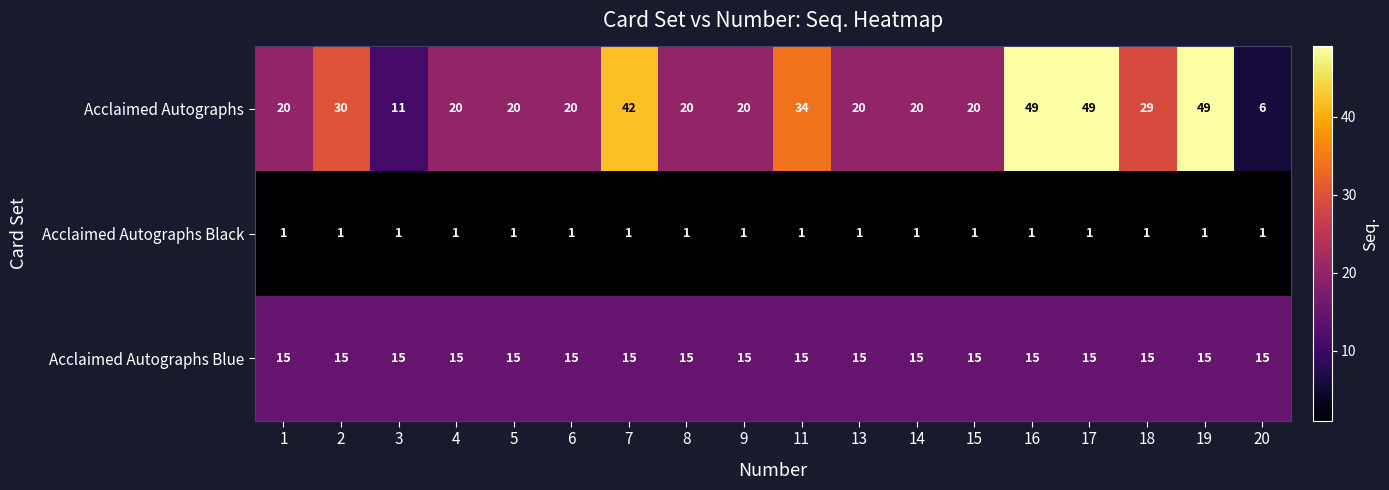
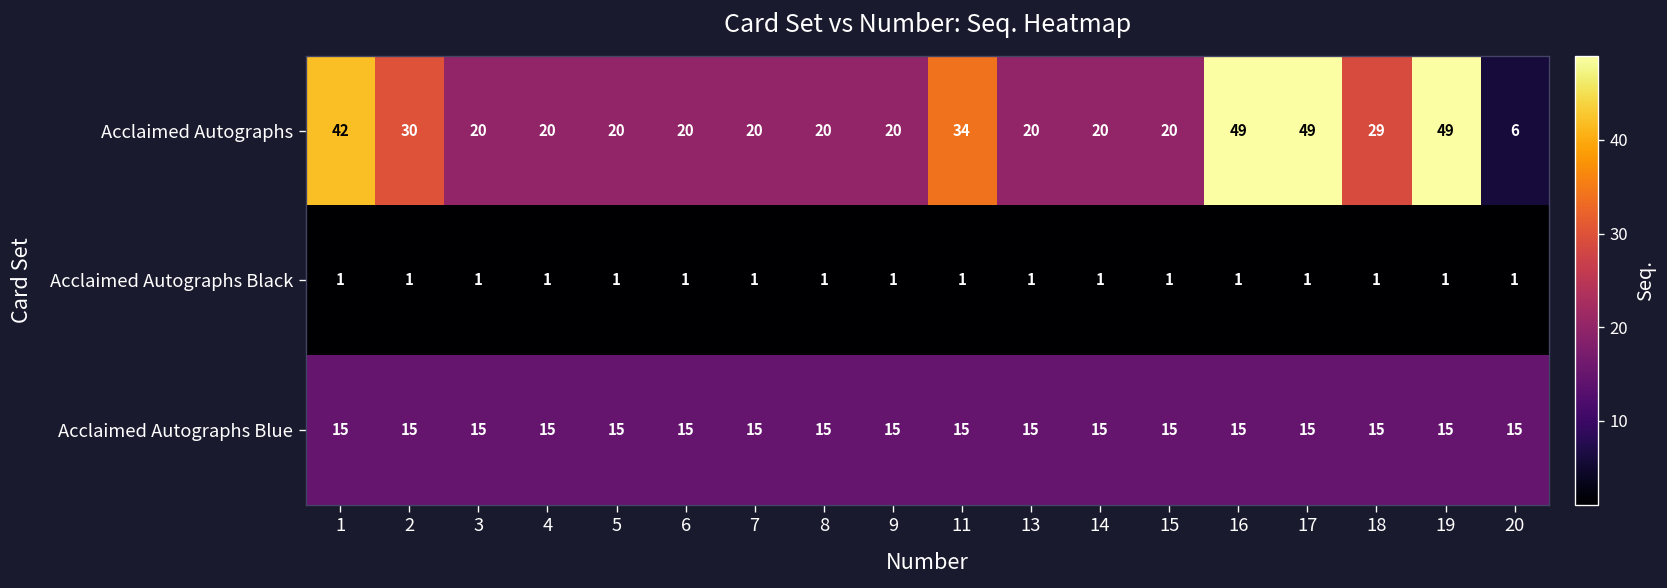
Acclaimed Autographs, 1: 20 -> 42
Acclaimed Autographs, 3: 11 -> 20
Acclaimed Autographs, 7: 42 -> 20
